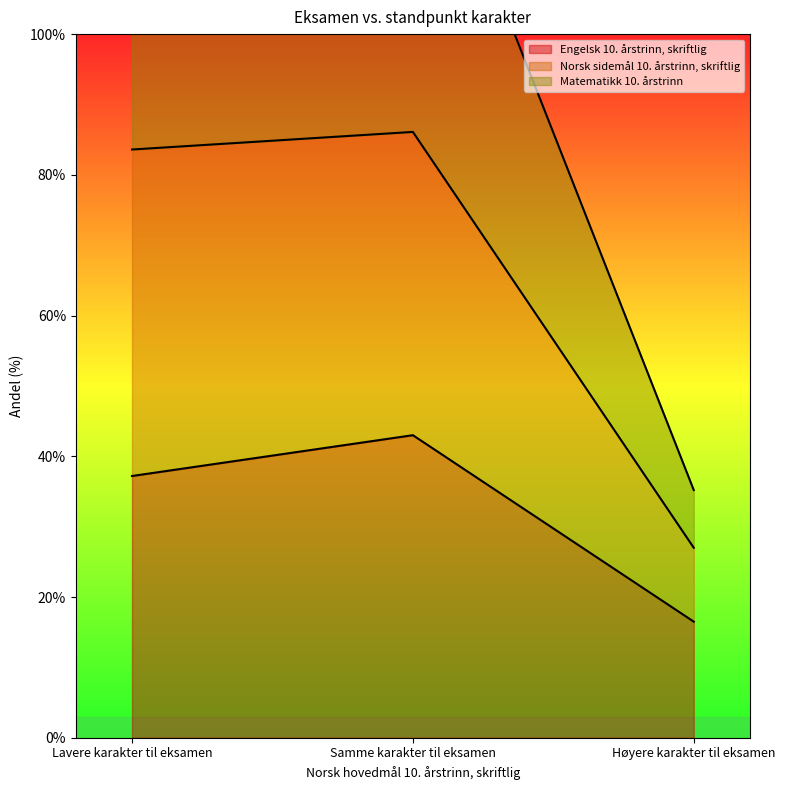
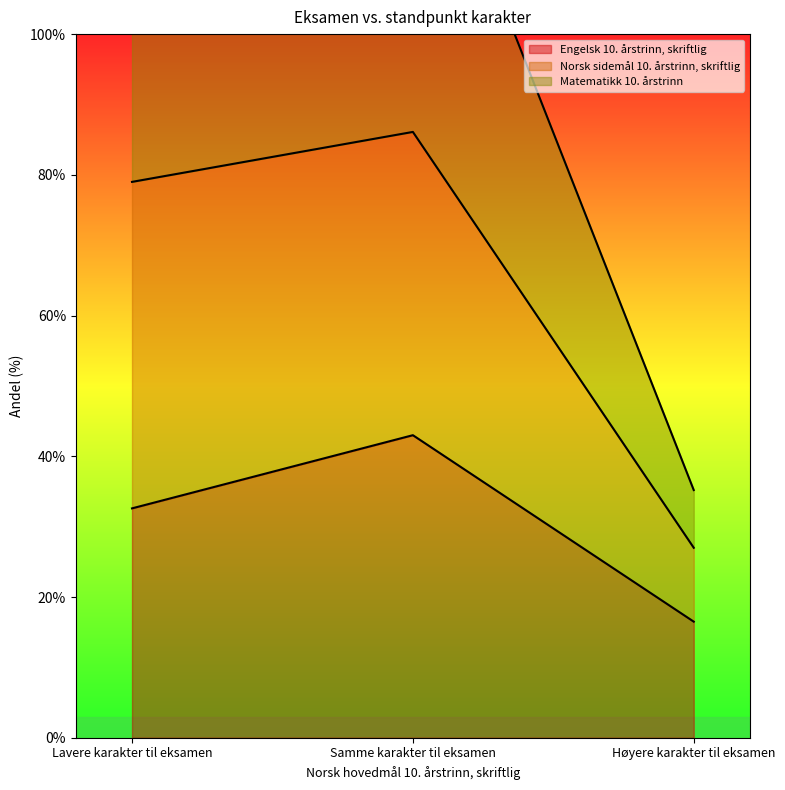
Engelsk 10. årstrinn, skriftlig, Lavere karakter til eksamen: 37% -> 33%
